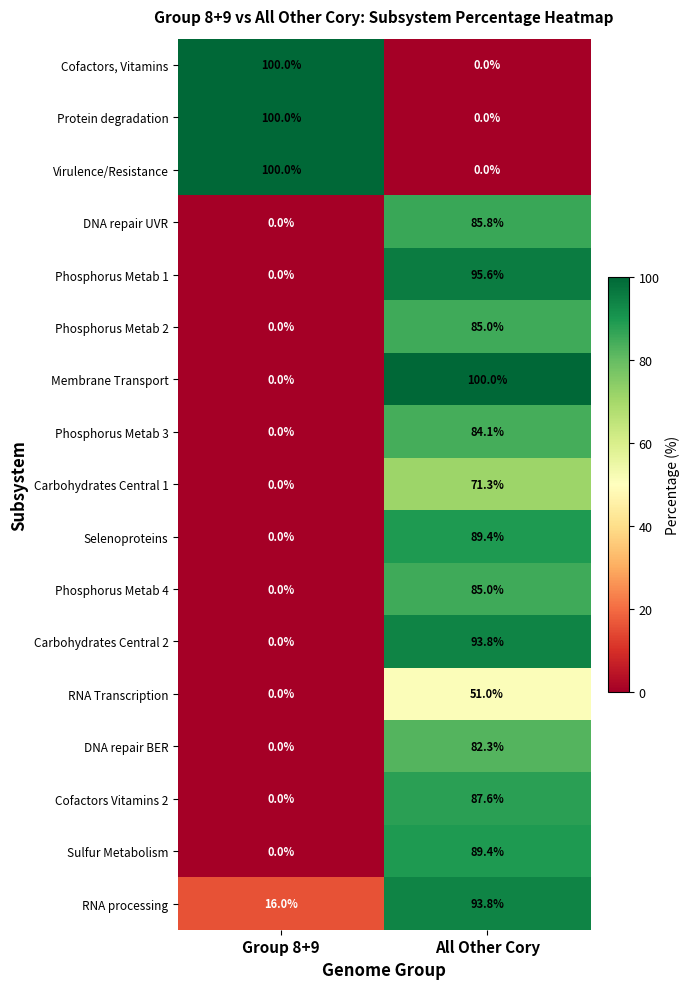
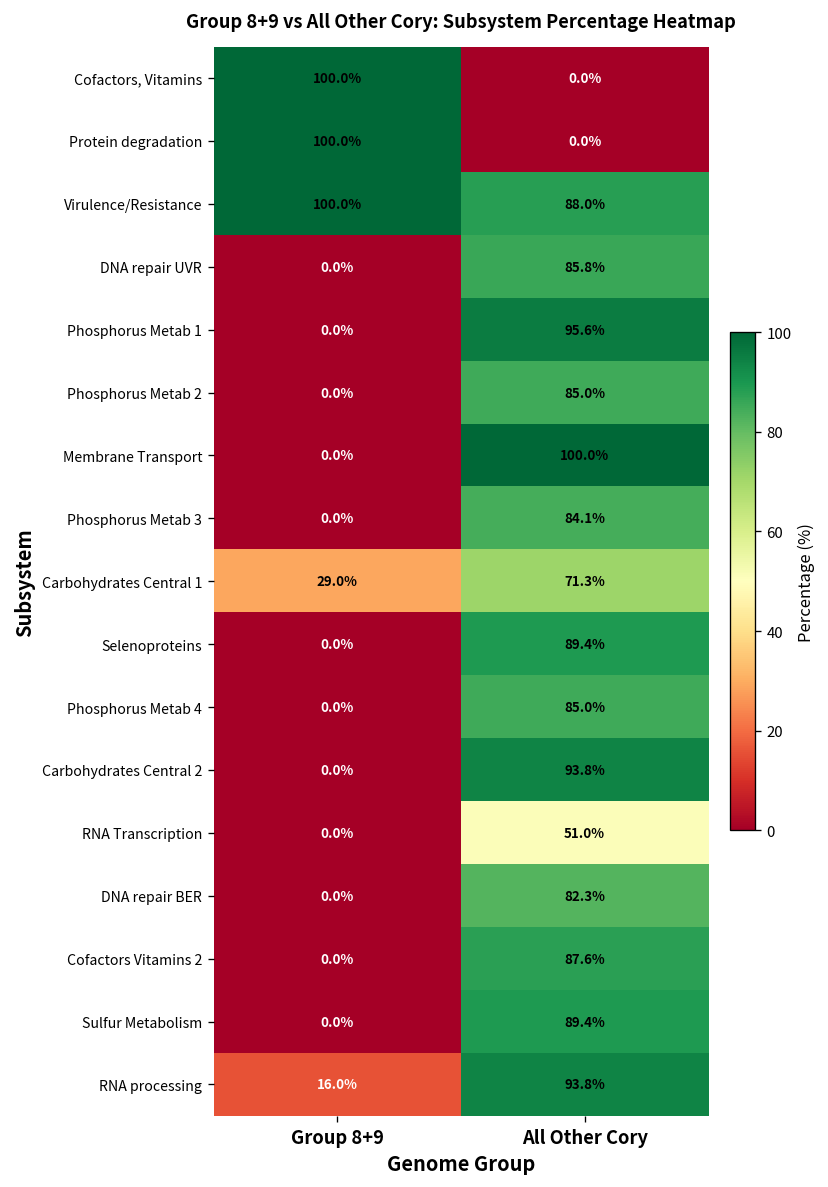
Virulence/Resistance, All Other Cory: 0.0% -> 88.0%
Carbohydrates Central 1, Group 8+9: 0.0% -> 29.0%
